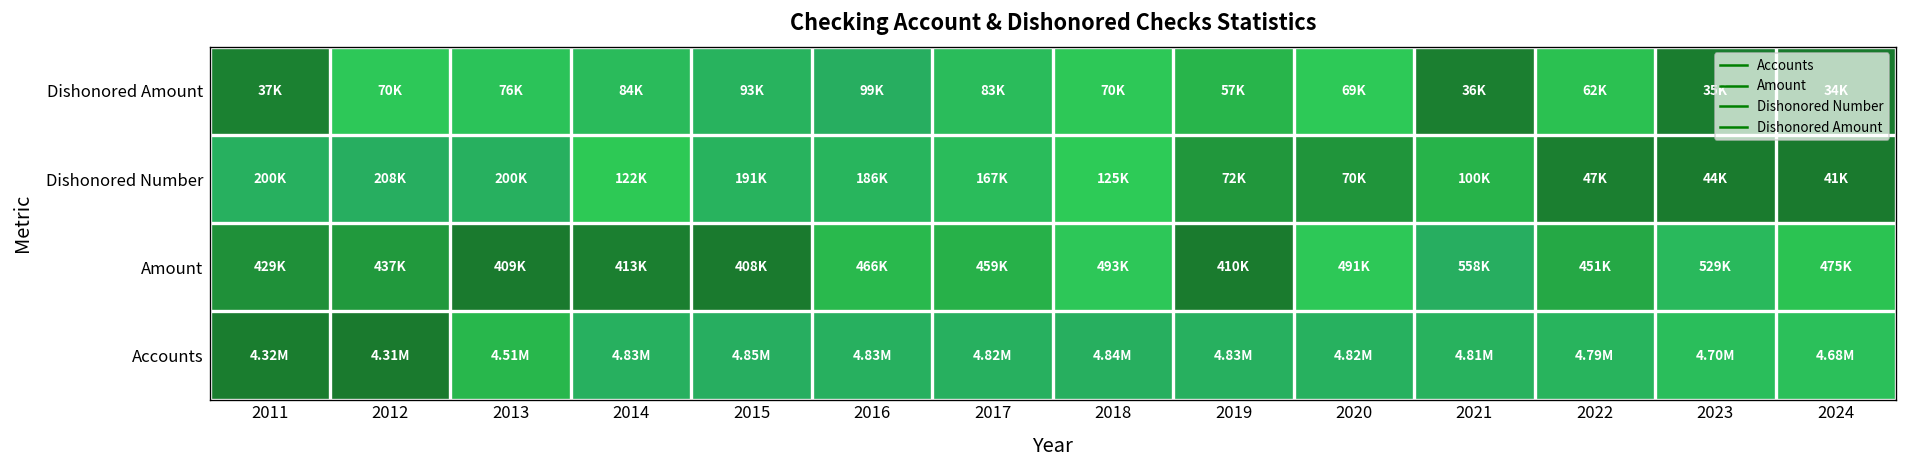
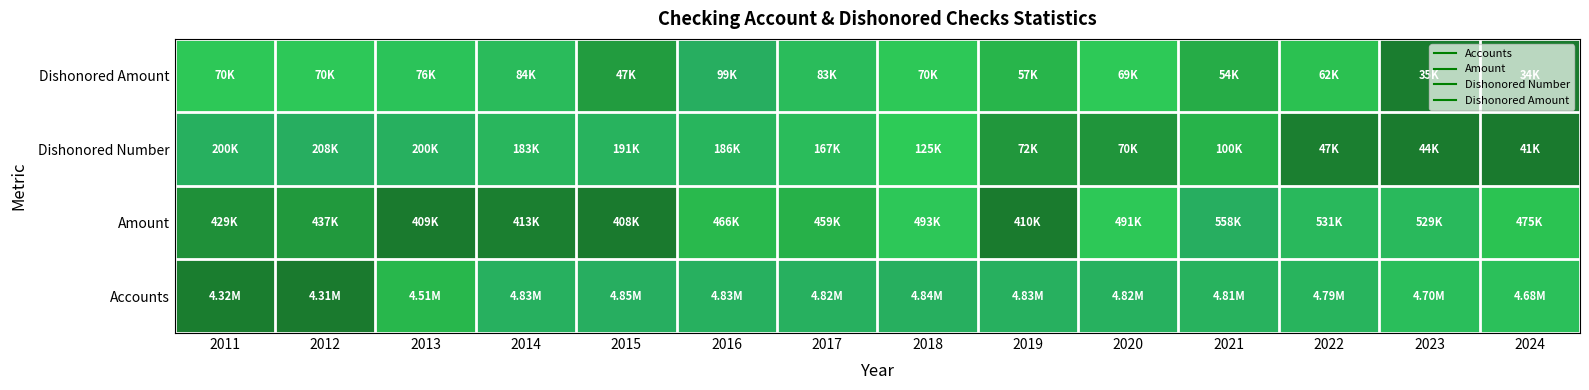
Dishonored Amount, 2011: 37K -> 70K
Dishonored Amount, 2015: 93K -> 47K
Dishonored Amount, 2021: 36K -> 54K
Dishonored Number, 2014: 122K -> 183K
Amount, 2022: 451K -> 531K
